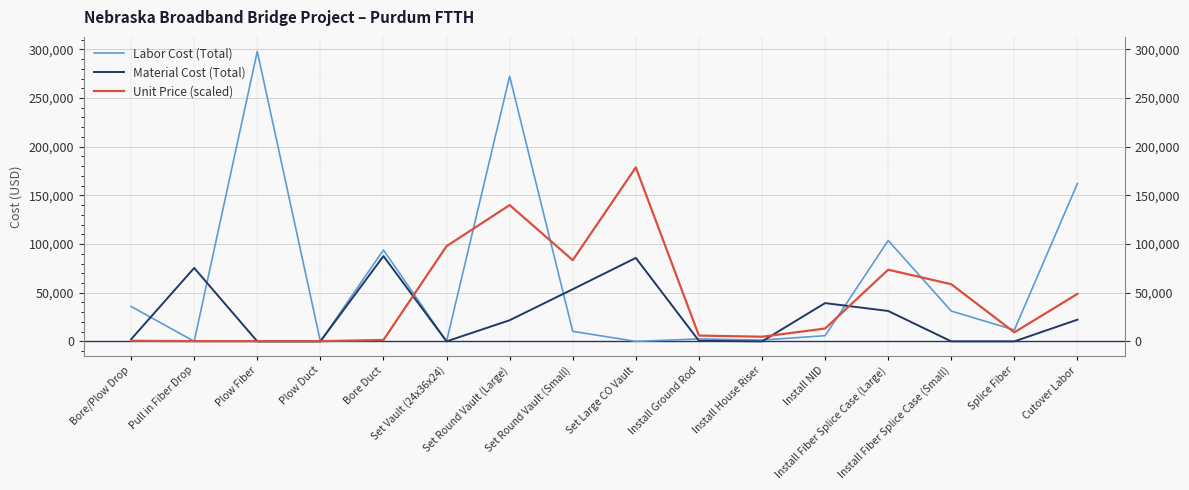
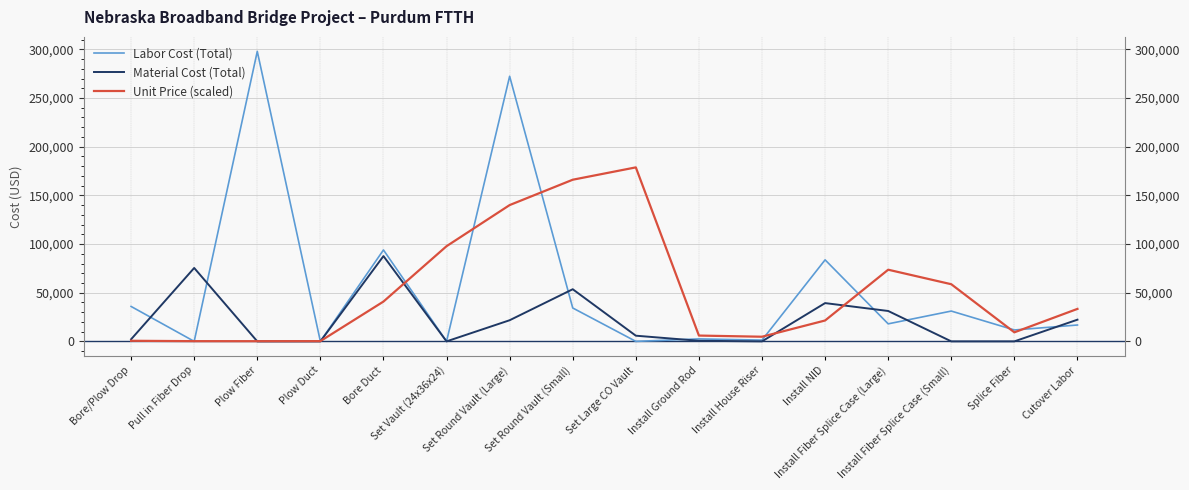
Unit Price (scaled), Bore Duct: 0 -> 40,000
Labor Cost (Total), Set Round Vault (Small): 10,000 -> 30,000
Unit Price (scaled), Set Round Vault (Small): 80,000 -> 170,000
Material Cost (Total), Set Large CO Vault: 90,000 -> 10,000
Labor Cost (Total), Install NID: 10,000 -> 80,000
Unit Price (scaled), Install NID: 10,000 -> 20,000
Labor Cost (Total), Install Fiber Splice Case (Large): 100,000 -> 20,000
Labor Cost (Total), Cutover Labor: 160,000 -> 20,000
Unit Price (scaled), Cutover Labor: 50,000 -> 30,000
